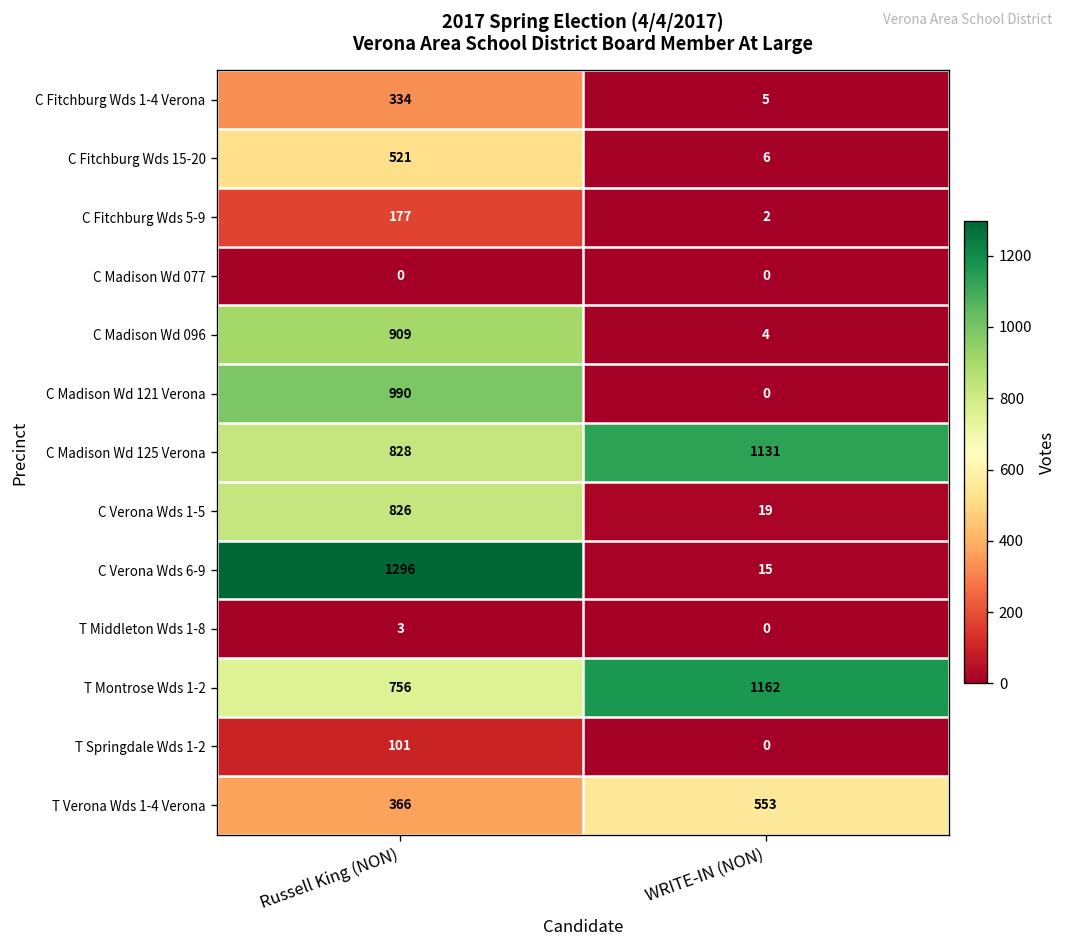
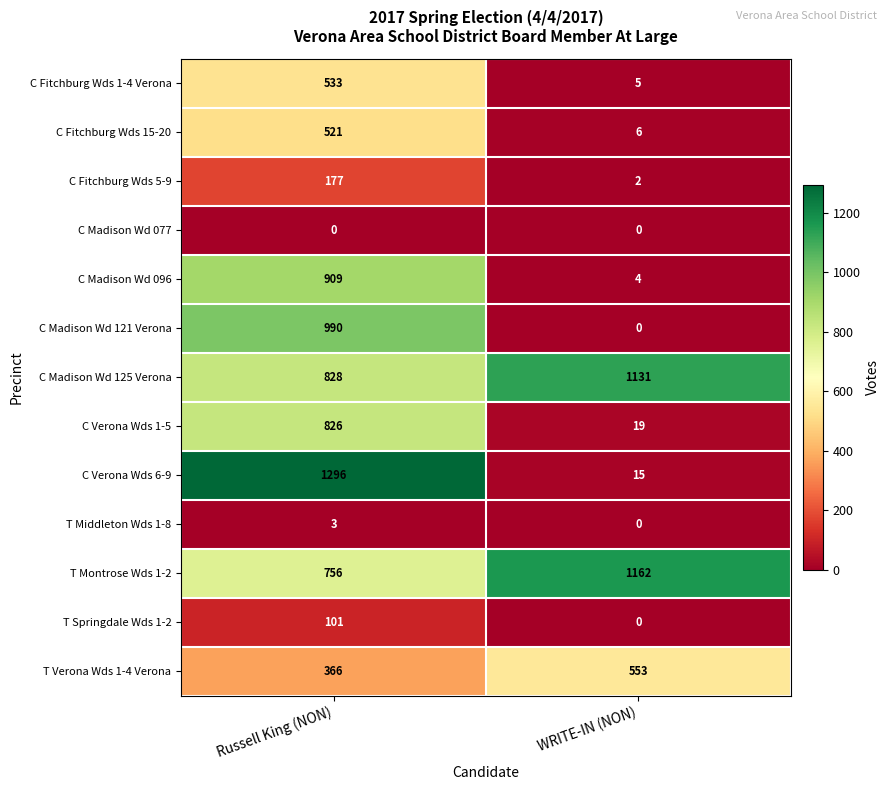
C Fitchburg Wds 1-4 Verona, Russell King (NON): 334 -> 533
